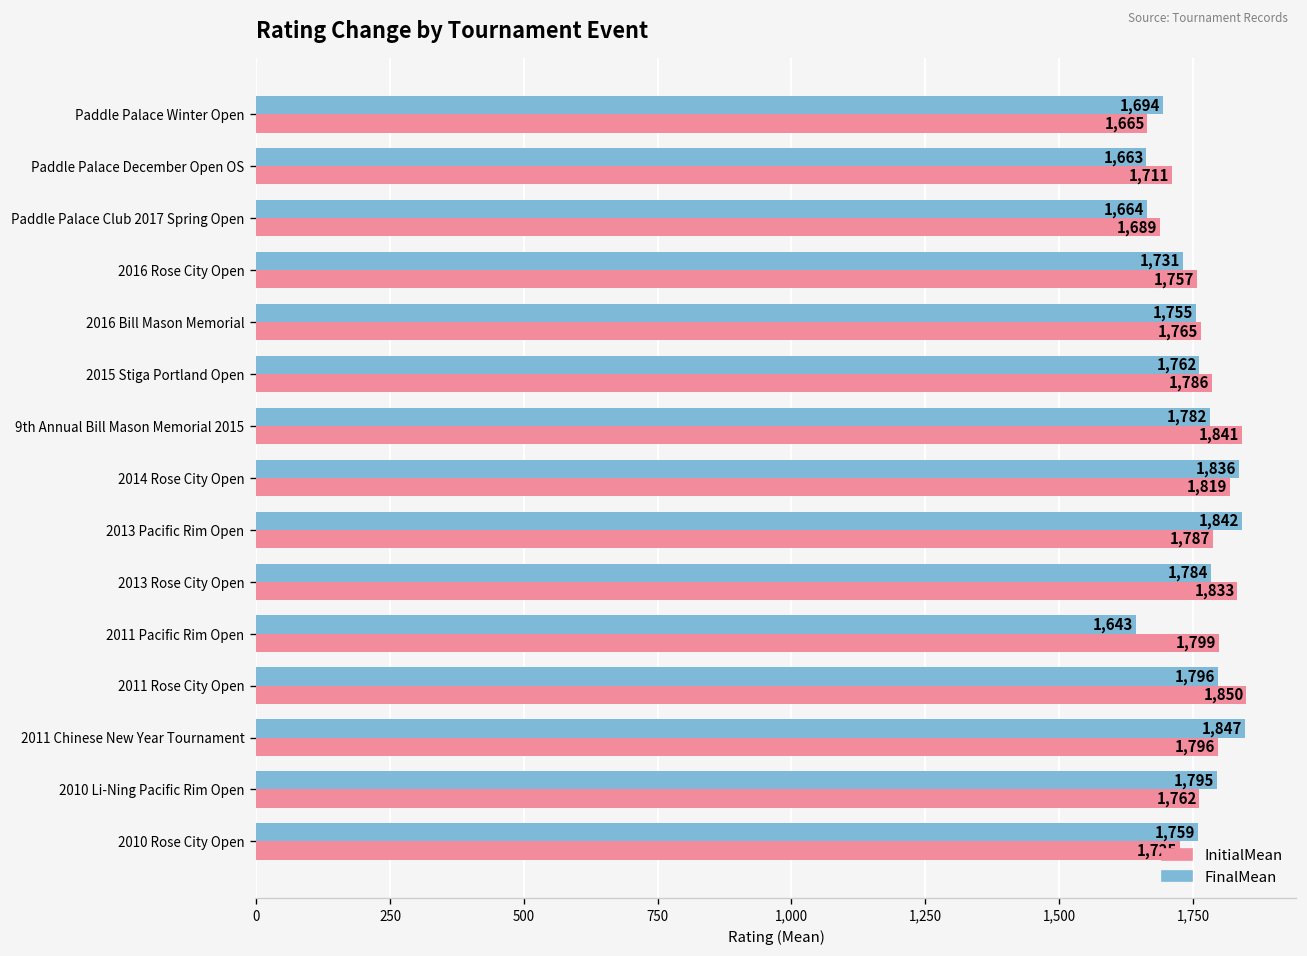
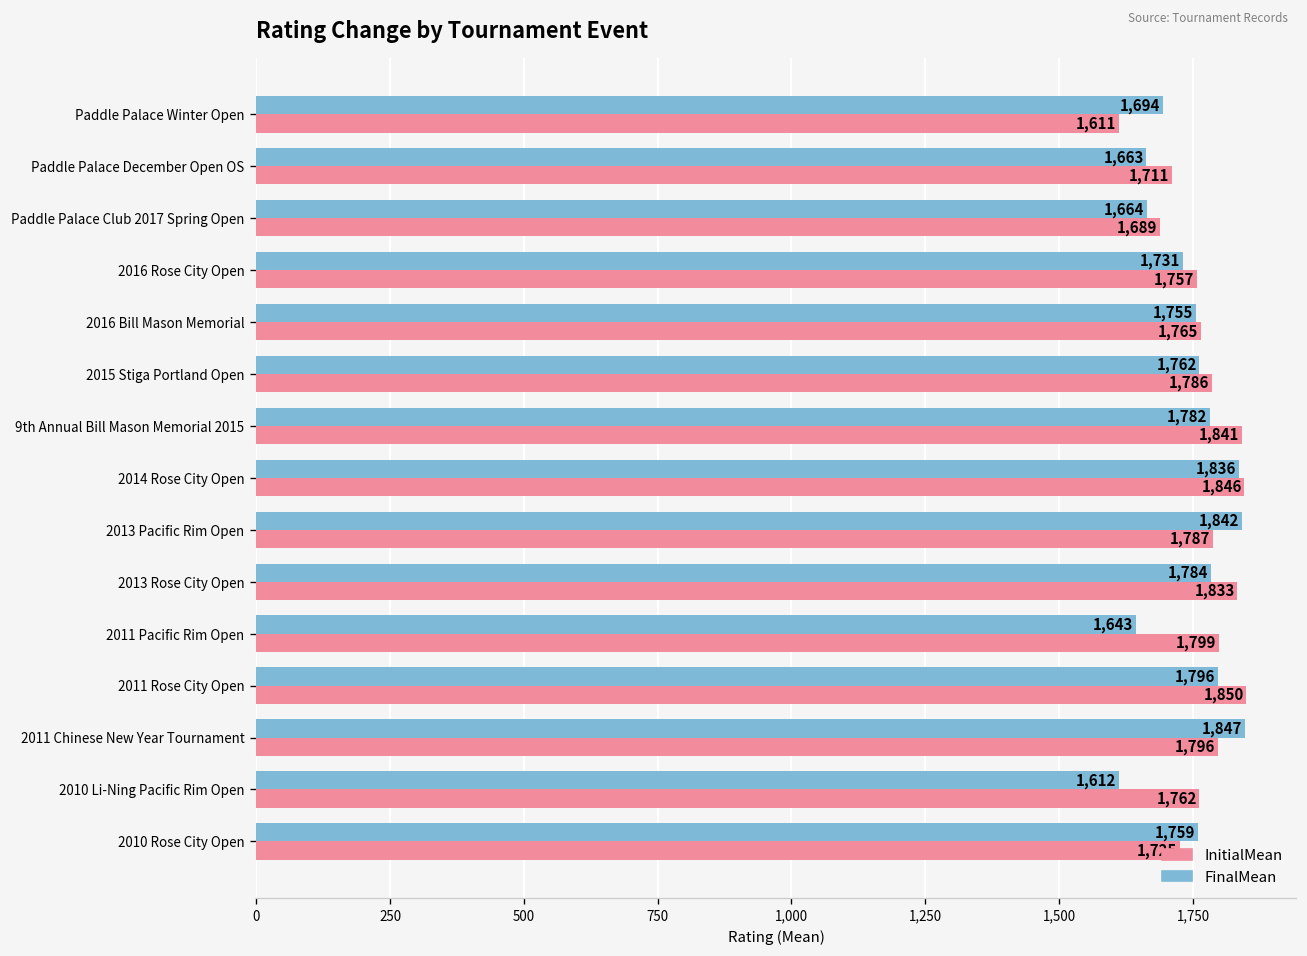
InitialMean, Paddle Palace Winter Open: 1,665 -> 1,611
InitialMean, 2014 Rose City Open: 1,819 -> 1,846
FinalMean, 2010 Li-Ning Pacific Rim Open: 1,795 -> 1,612
